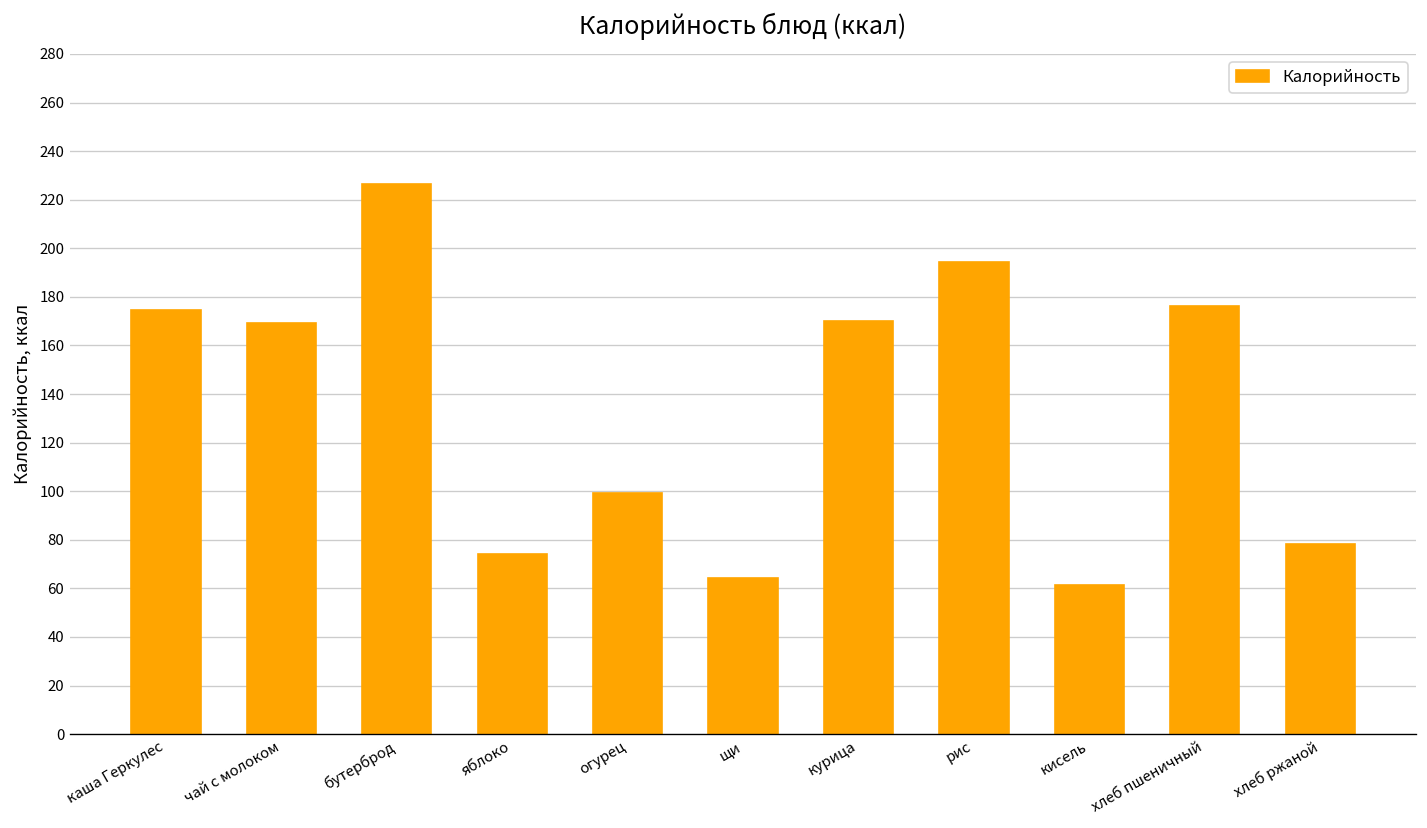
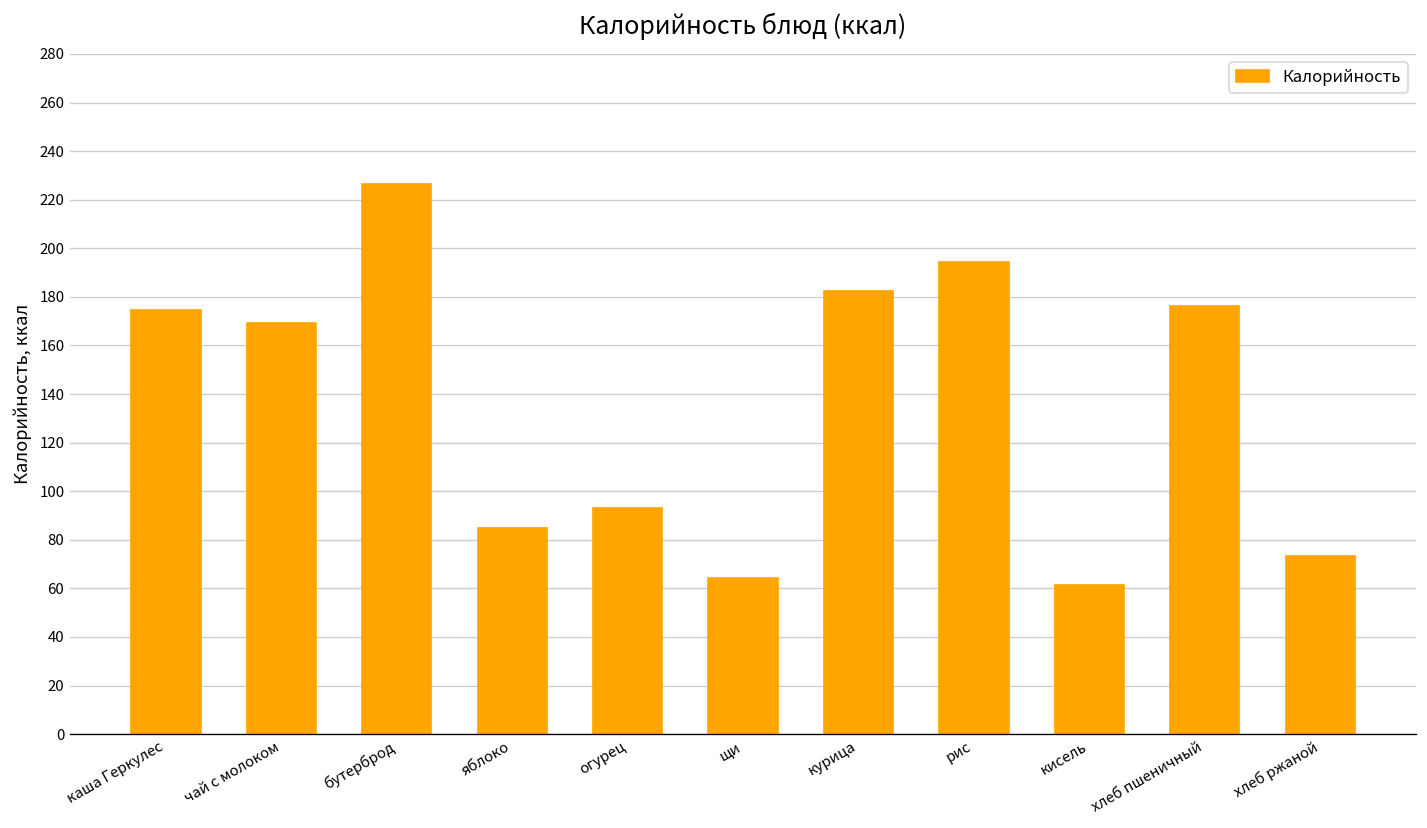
яблоко: 74 -> 85
огурец: 99 -> 93
курица: 170 -> 182
хлеб ржаной: 78 -> 73
